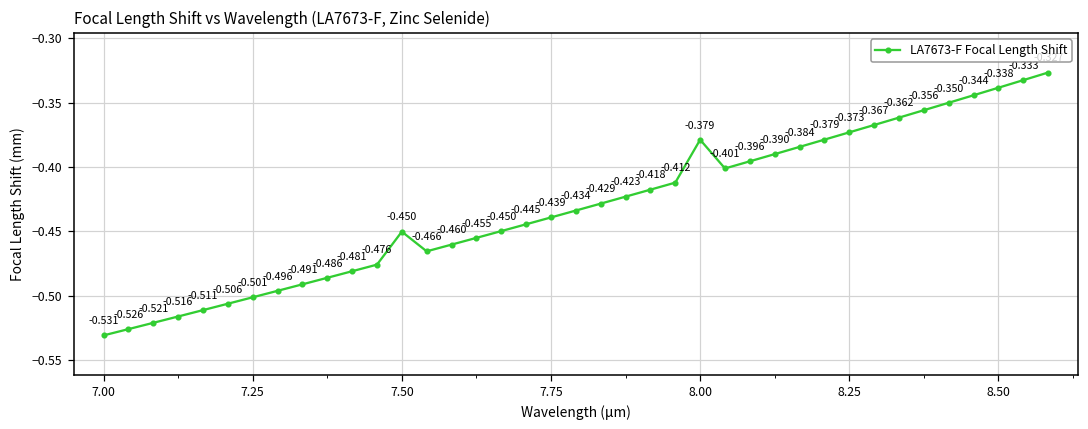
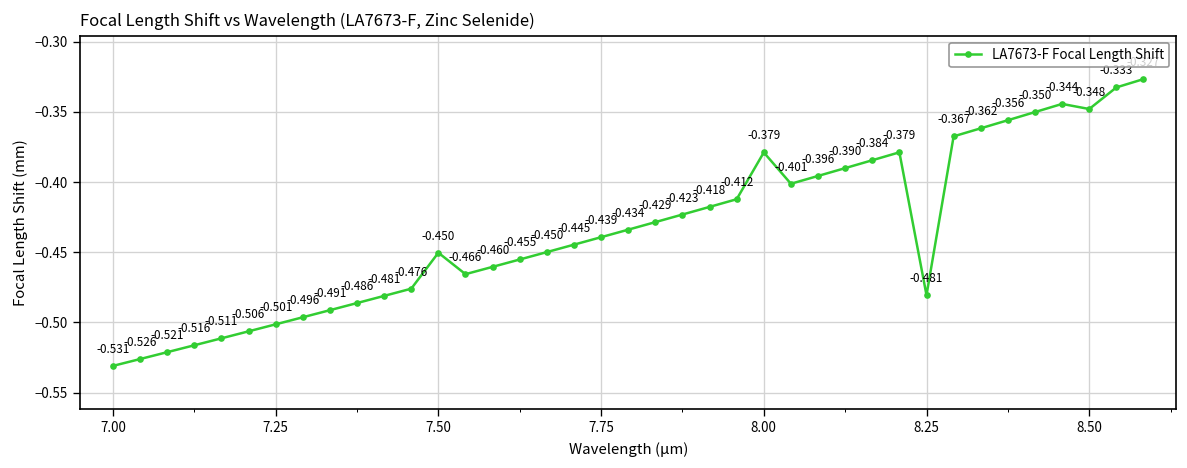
8.25: -0.373 -> -0.481
8.50: -0.338 -> -0.348
